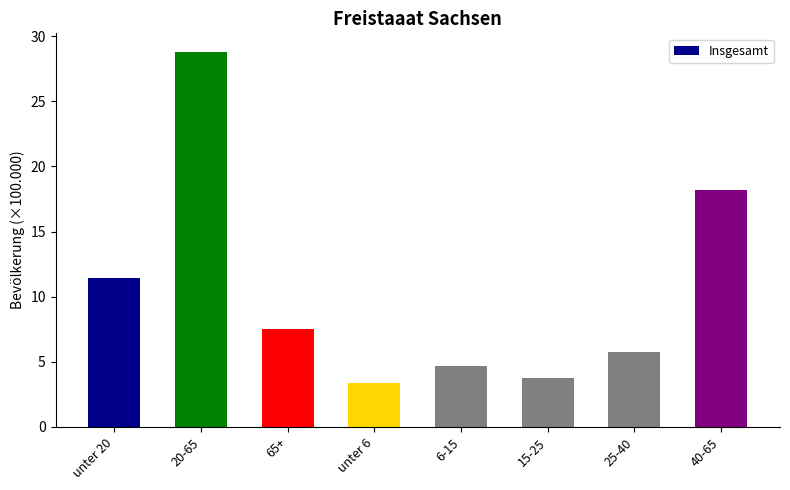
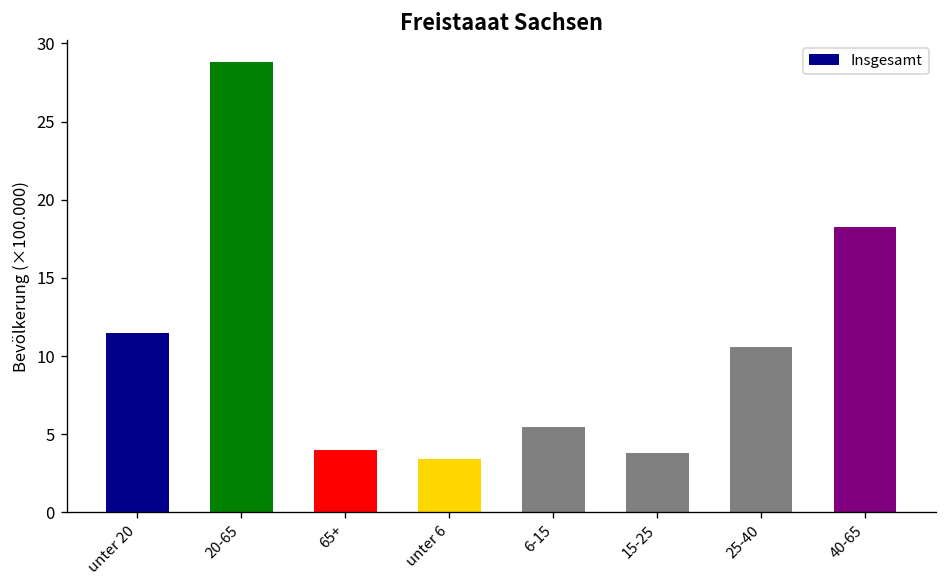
65+: 7.5 -> 4.0
6-15: 4.7 -> 5.5
25-40: 5.8 -> 10.6
